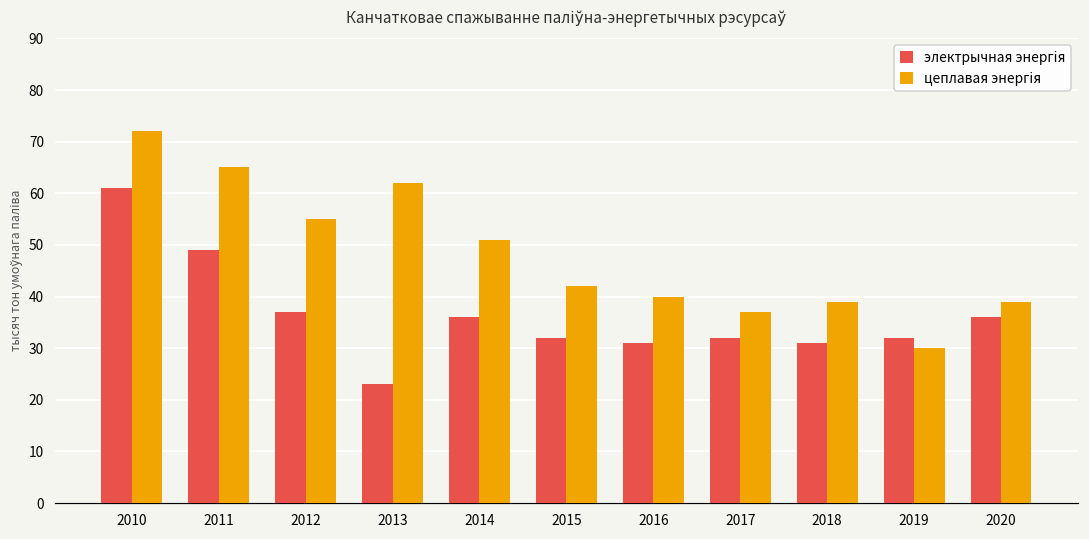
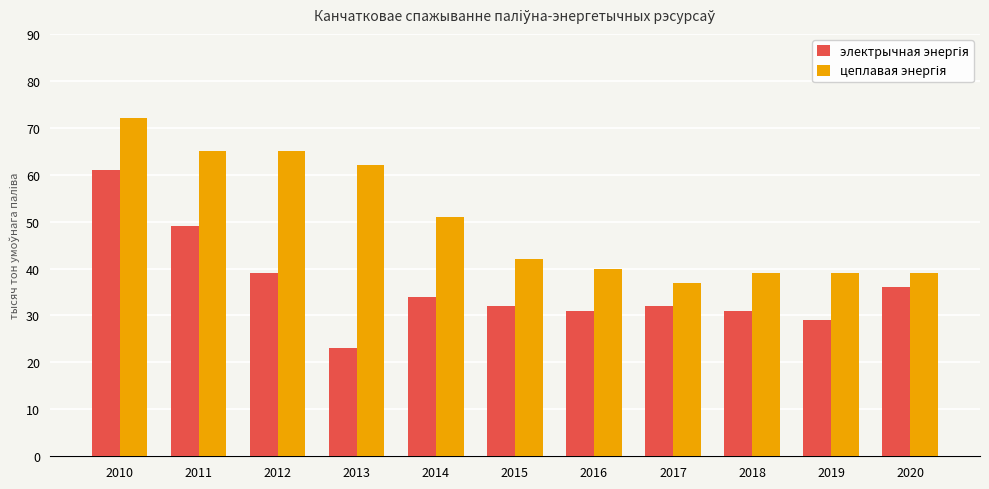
электрычная энергія, 2012: 37 -> 39
цеплавая энергія, 2012: 55 -> 65
электрычная энергія, 2014: 36 -> 34
электрычная энергія, 2019: 32 -> 29
цеплавая энергія, 2019: 30 -> 39
